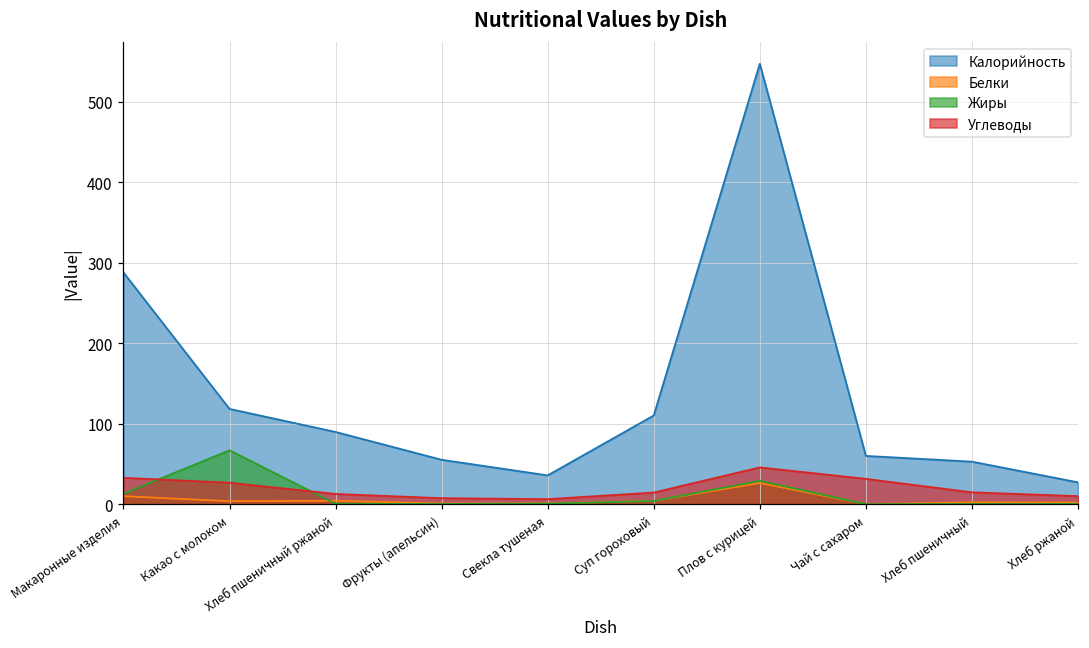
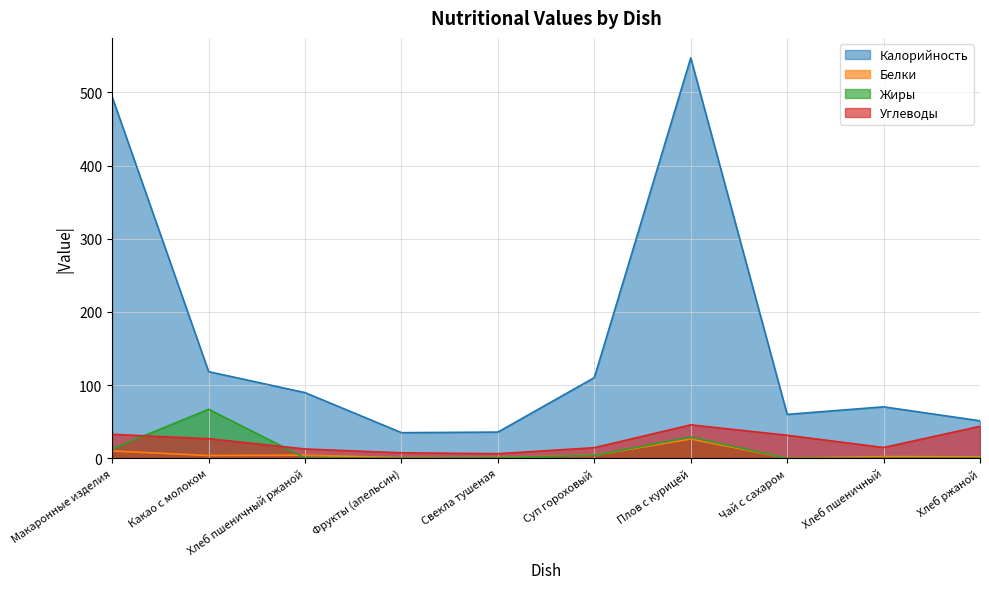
Калорийность, Макаронные изделия: 290 -> 490
Калорийность, Фрукты (апельсин): 60 -> 40
Калорийность, Хлеб пшеничный: 50 -> 70
Калорийность, Хлеб ржаной: 30 -> 50
Углеводы, Хлеб ржаной: 10 -> 40
